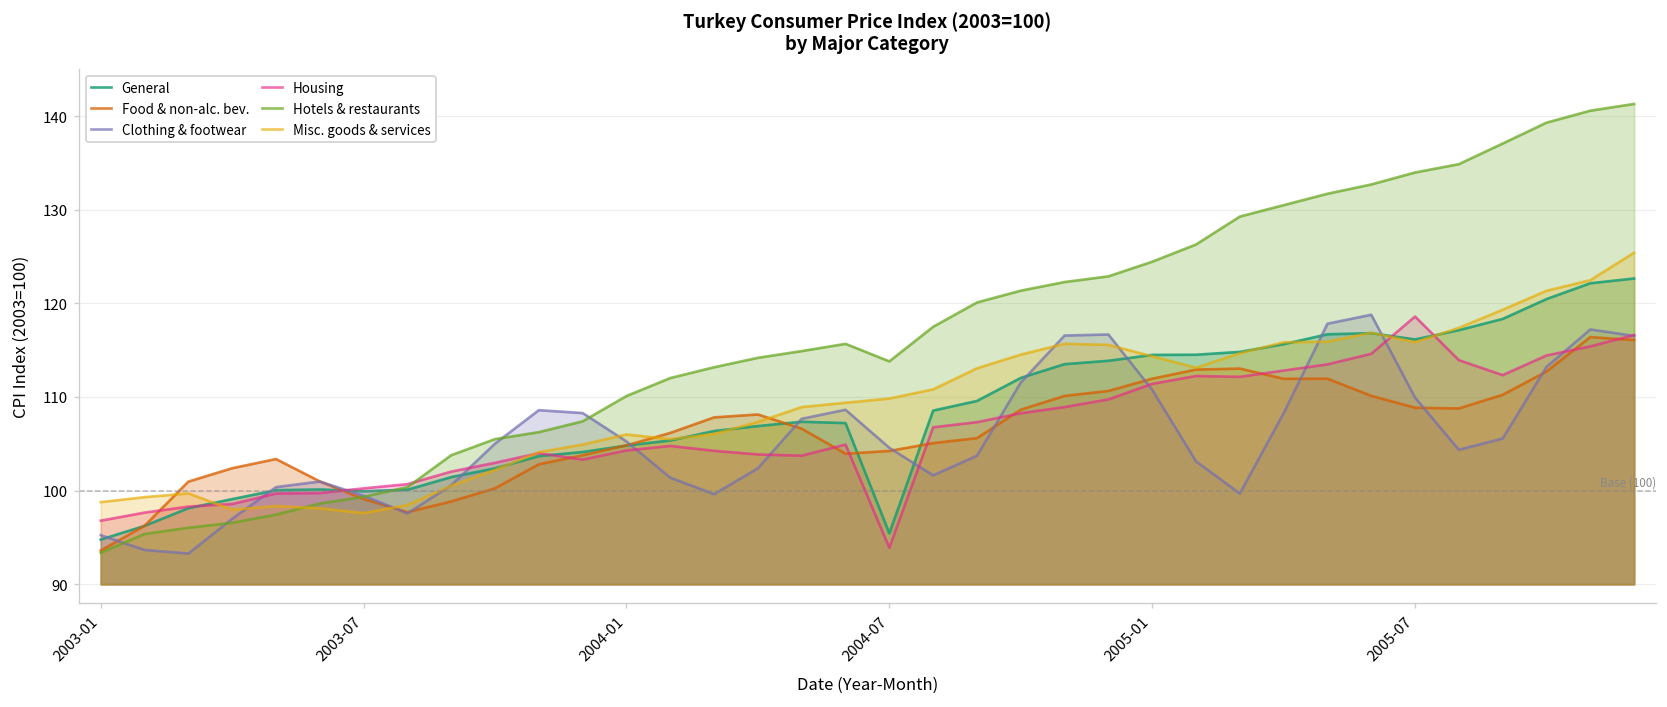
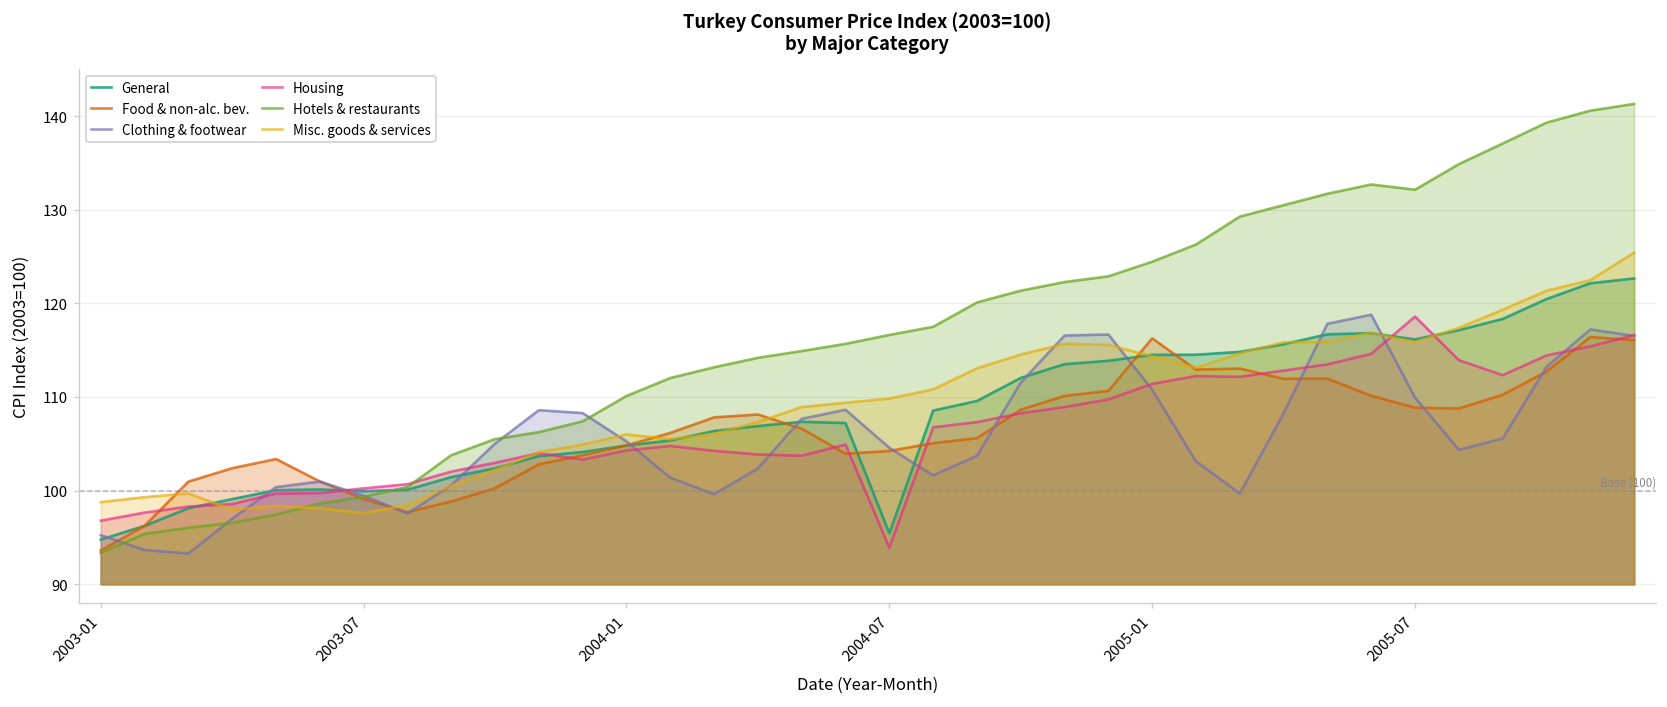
Hotels & restaurants, 2004-07: 114 -> 117
Food & non-alc. bev., 2005-01: 112 -> 116
Hotels & restaurants, 2005-07: 134 -> 132
